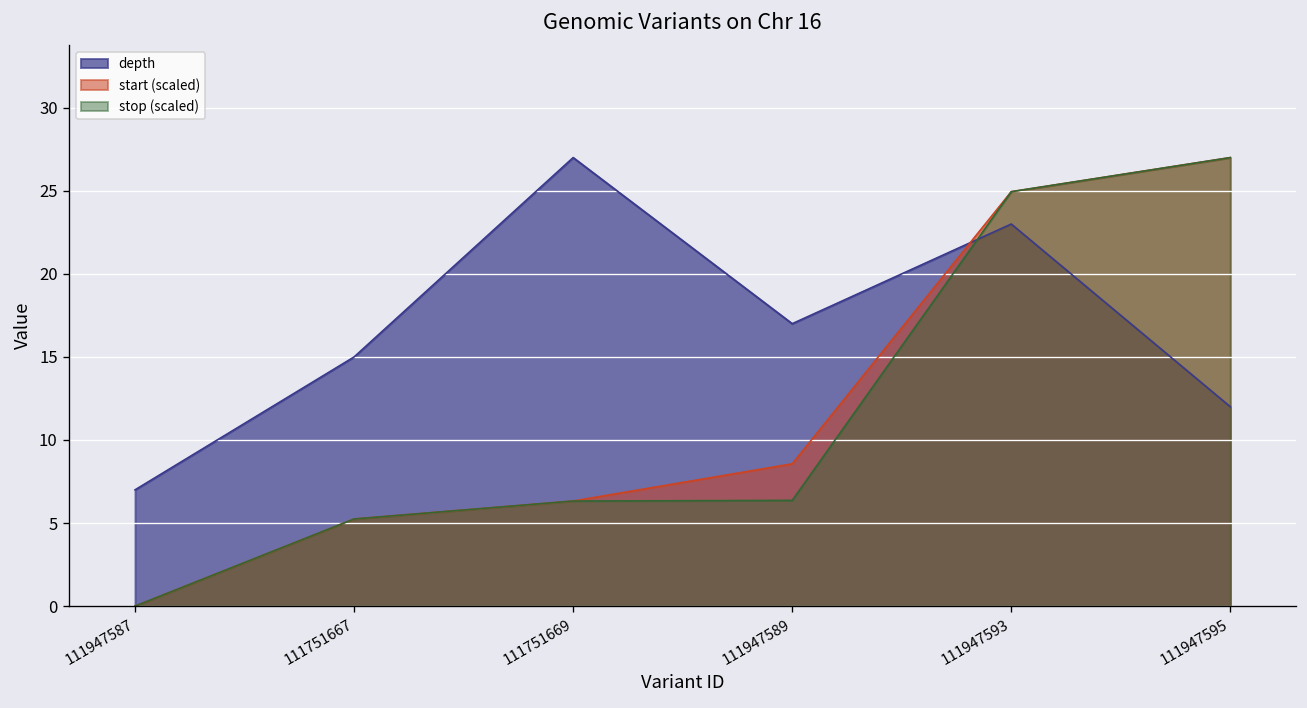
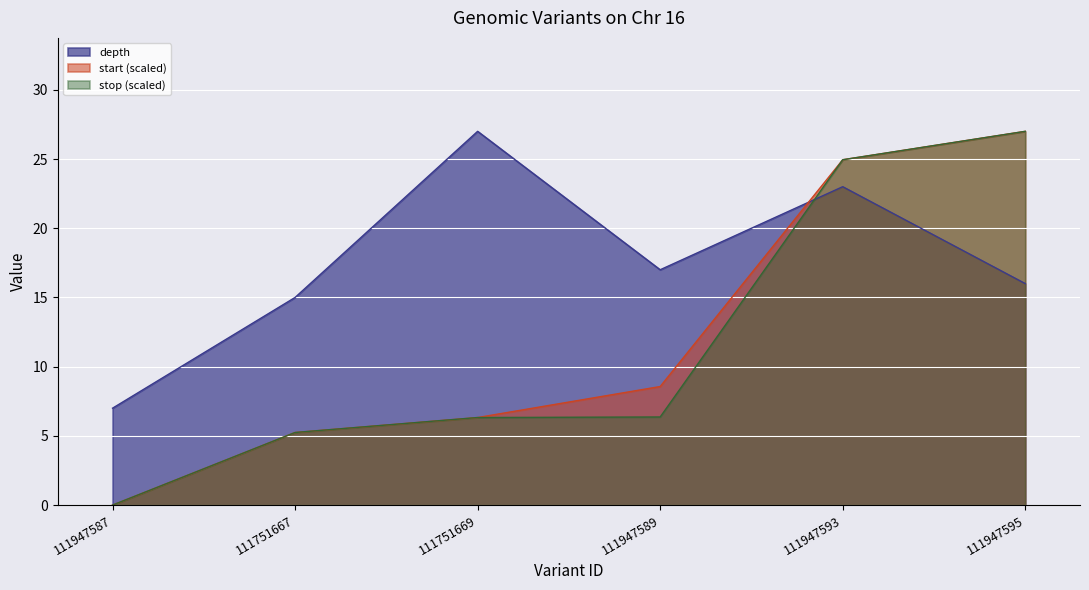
depth, 111947595: 12 -> 16
